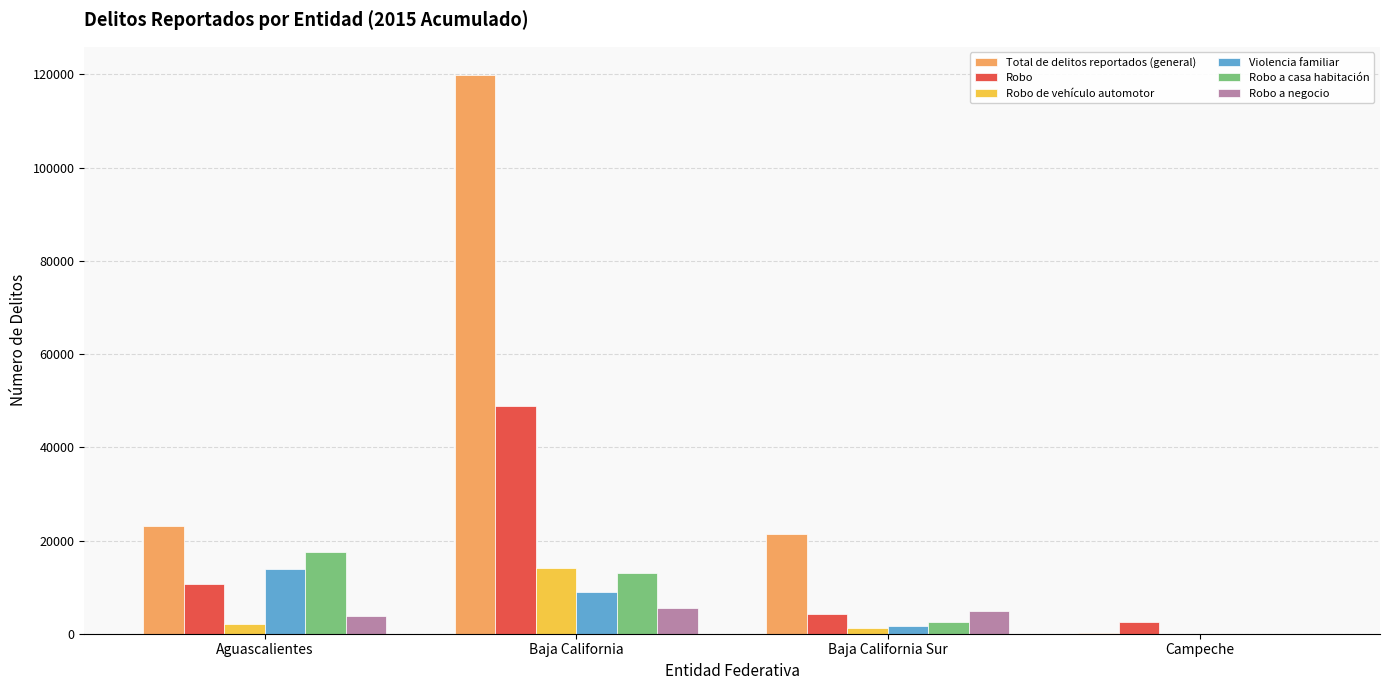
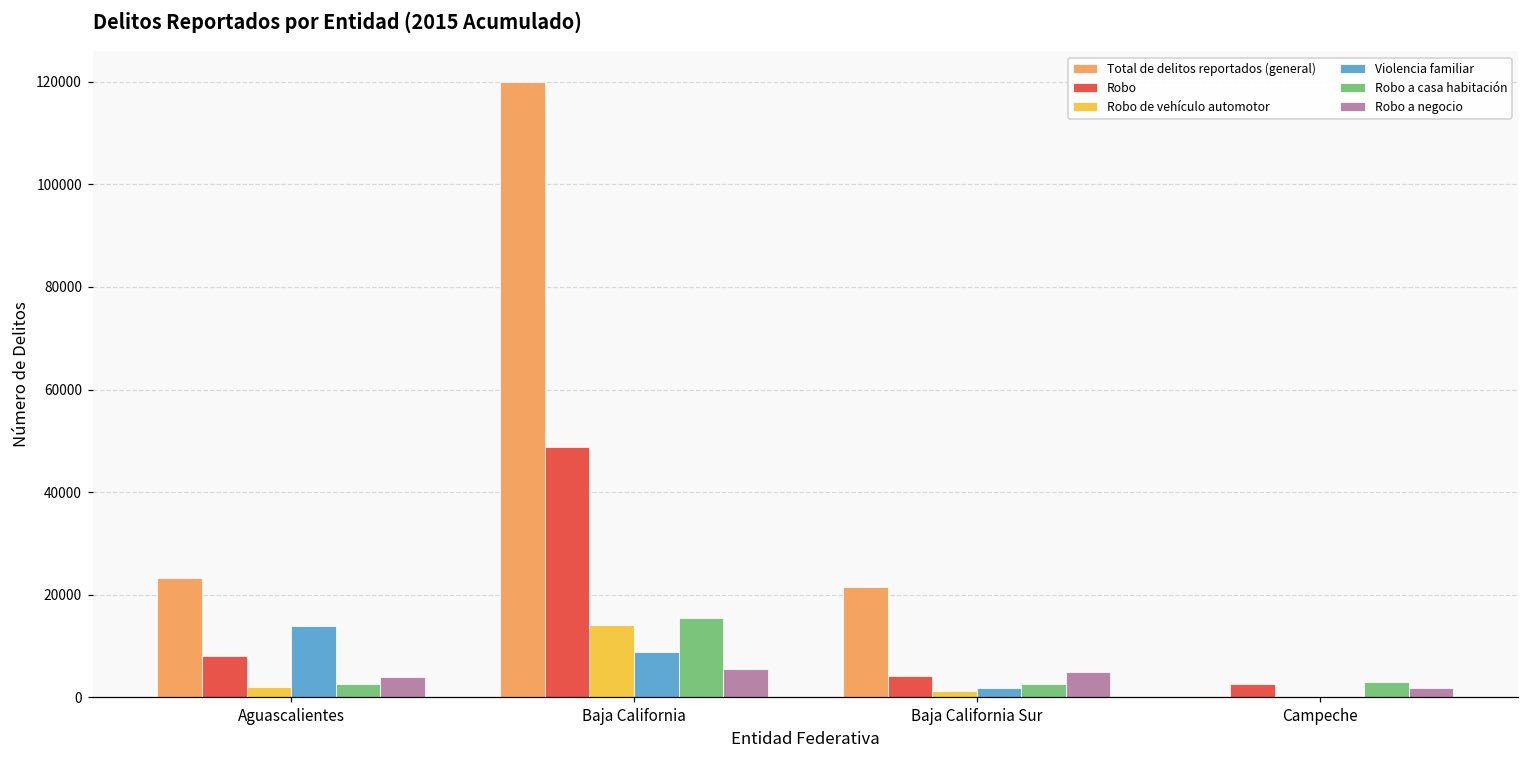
Robo, Aguascalientes: 11000 -> 8000
Robo a casa habitación, Aguascalientes: 18000 -> 3000
Robo a casa habitación, Baja California: 13000 -> 15000
Robo a casa habitación, Campeche: 0 -> 3000
Robo a negocio, Campeche: 0 -> 2000
